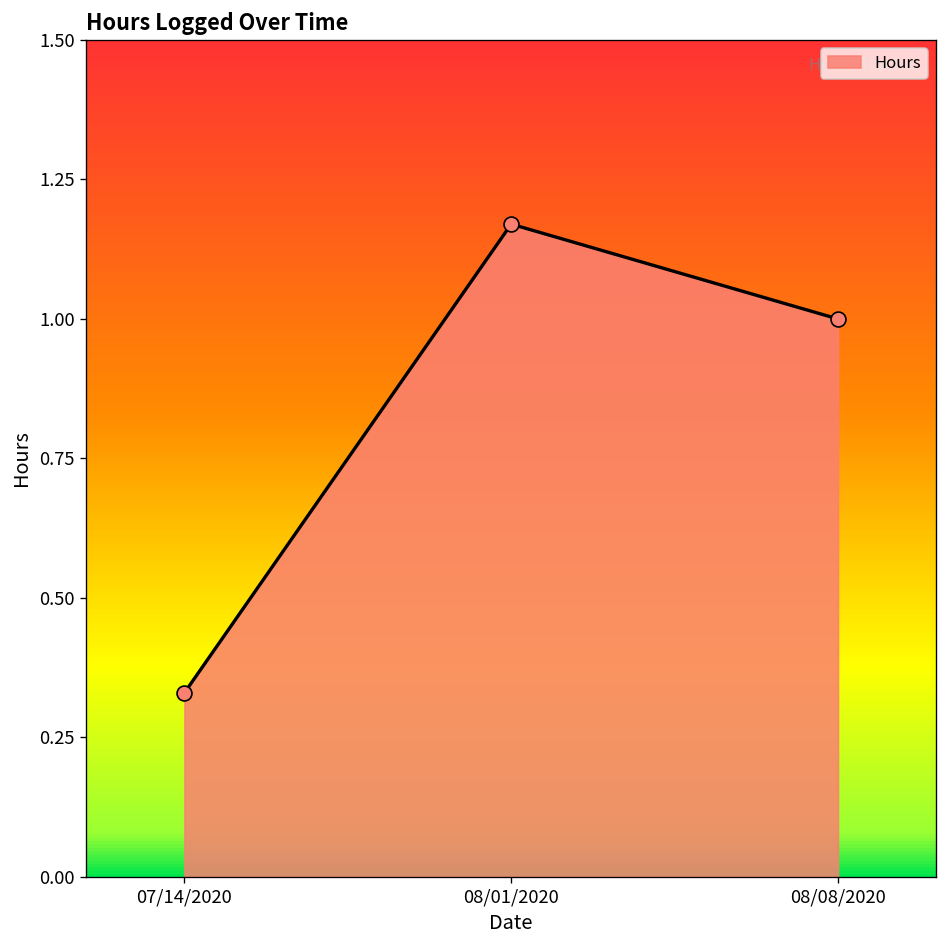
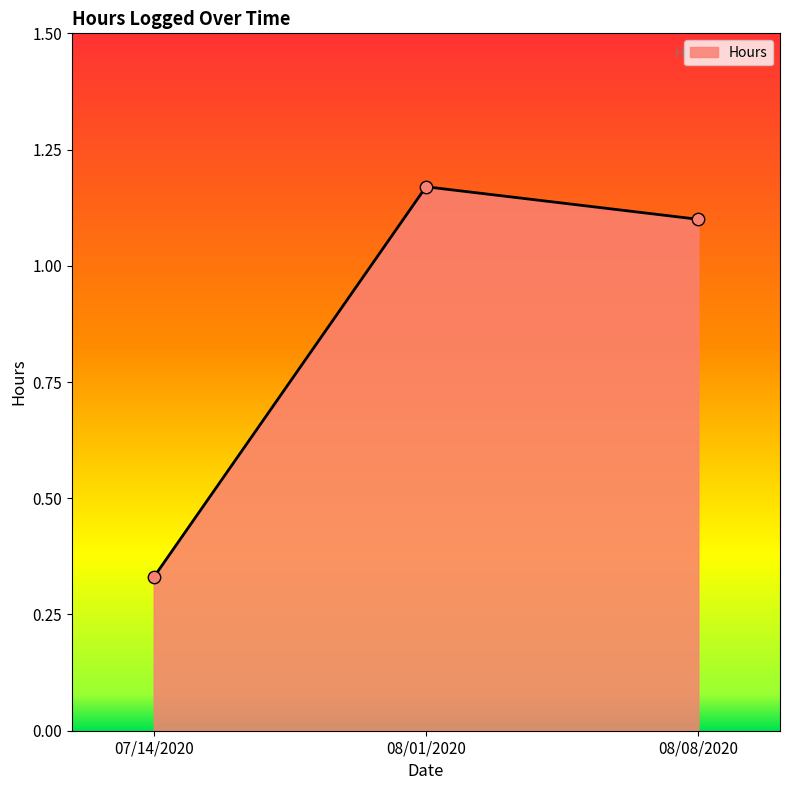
08/08/2020: 1.0 -> 1.1
